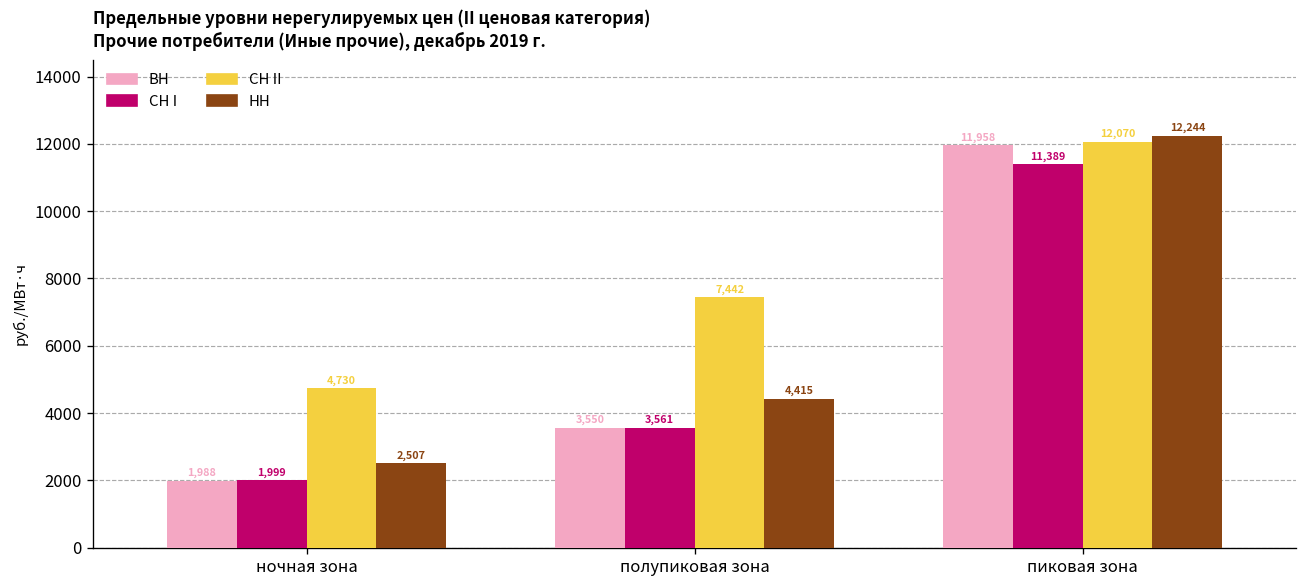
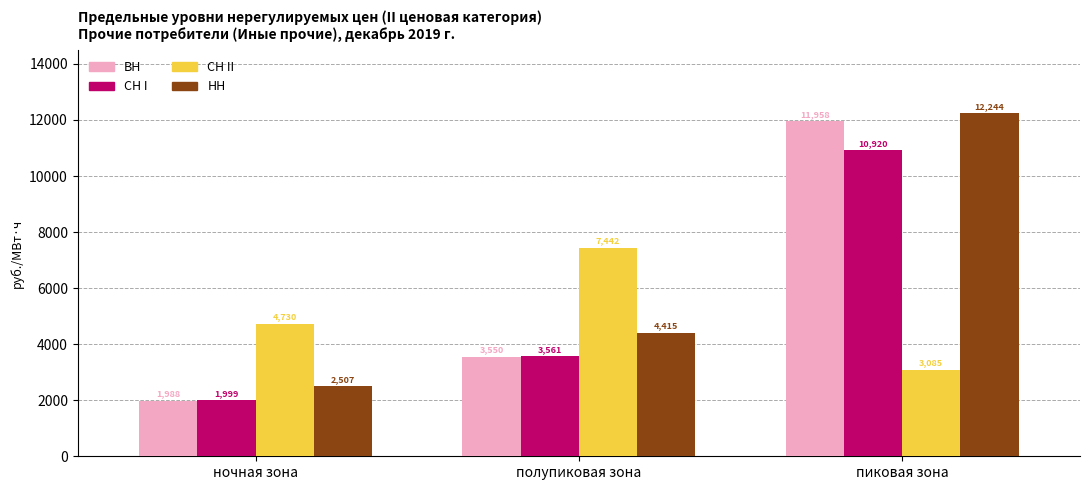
СН I, пиковая зона: 11,389 -> 10,920
СН II, пиковая зона: 12,070 -> 3,085
